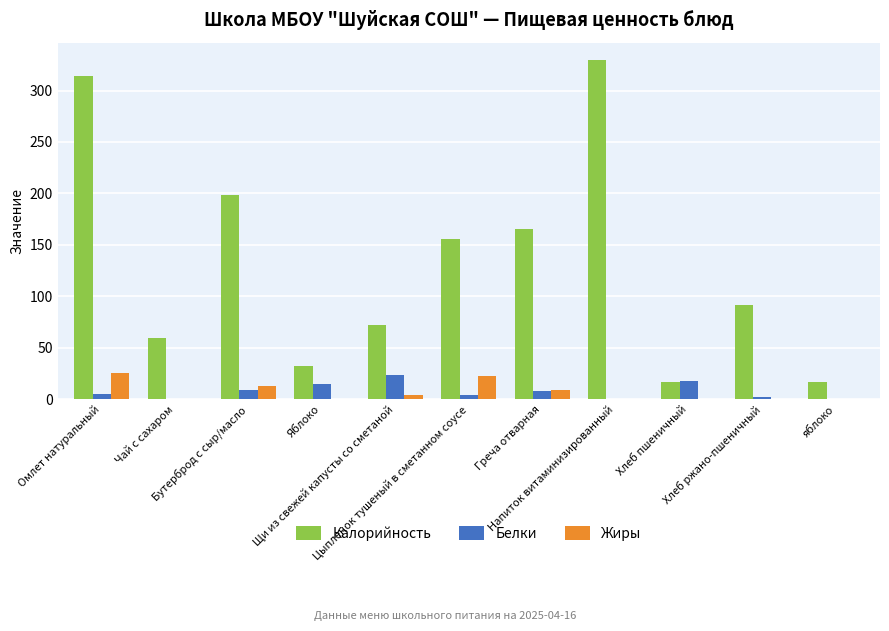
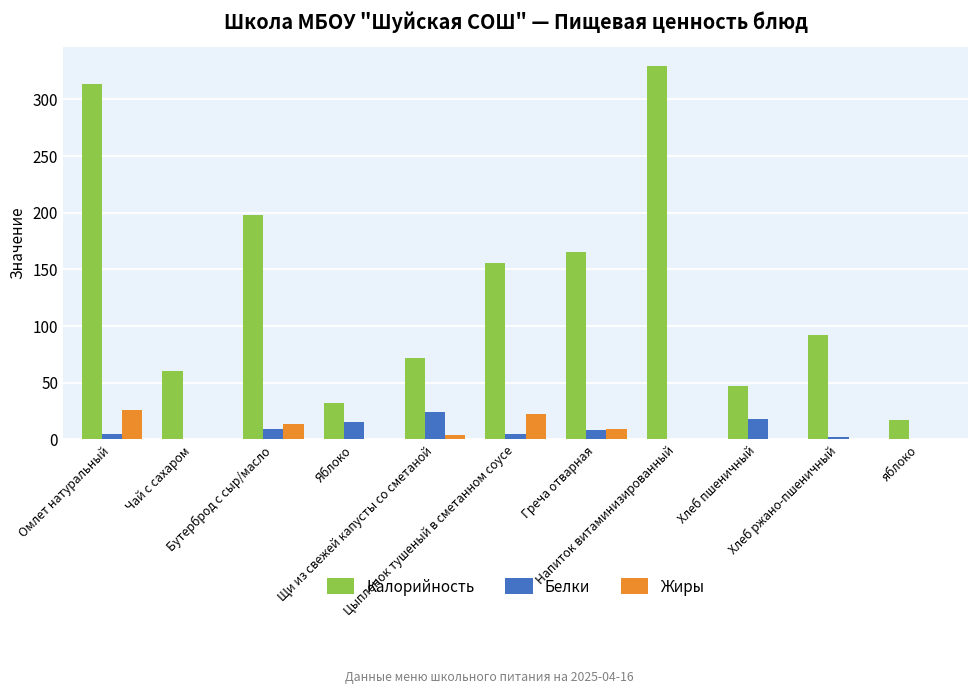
Калорийность, Хлеб пшеничный: 17 -> 47
